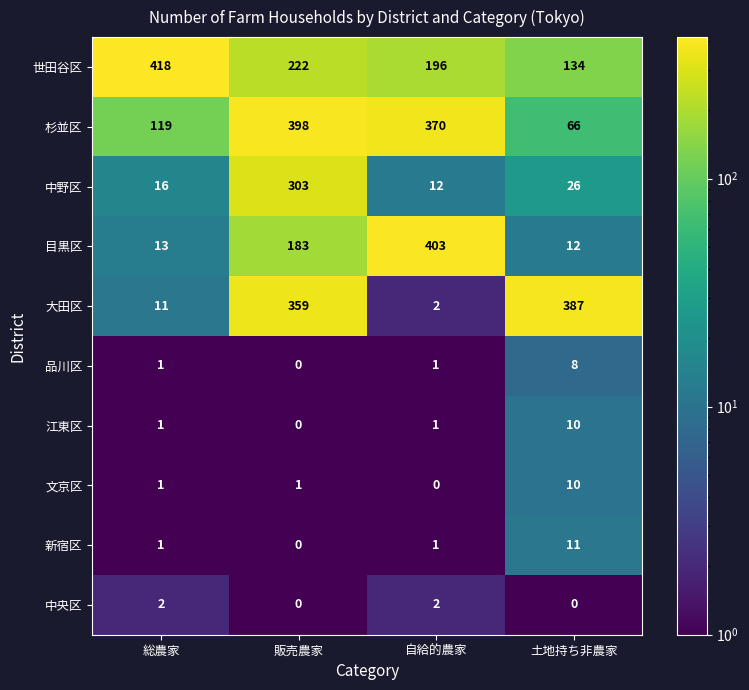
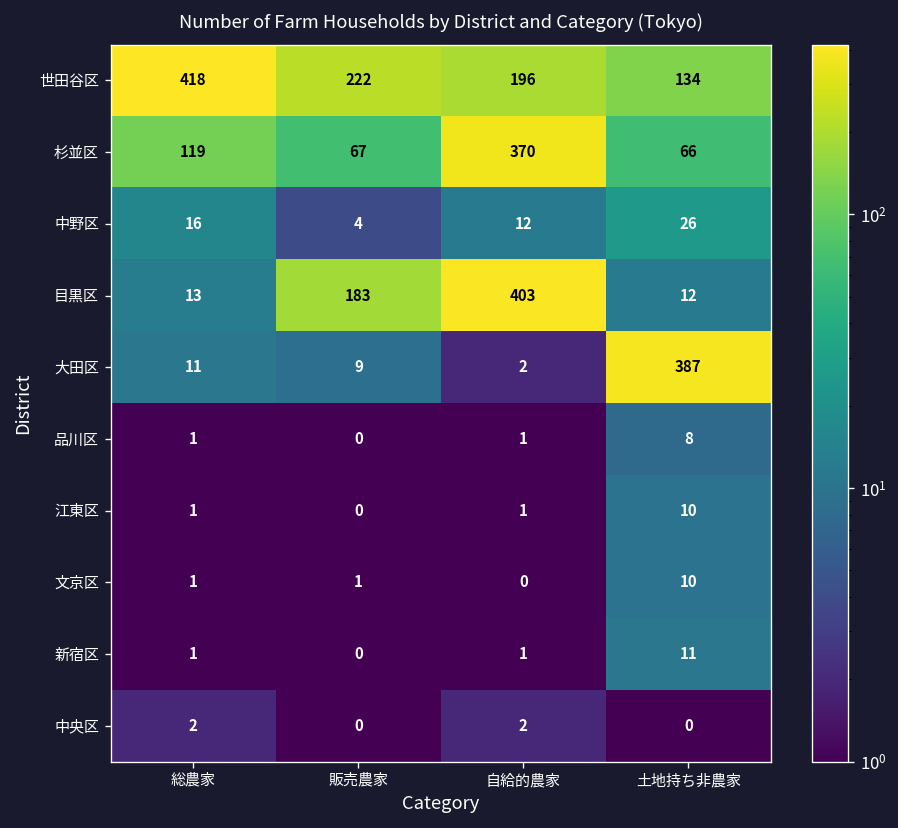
杉並区, 販売農家: 398 -> 67
中野区, 販売農家: 303 -> 4
大田区, 販売農家: 359 -> 9
